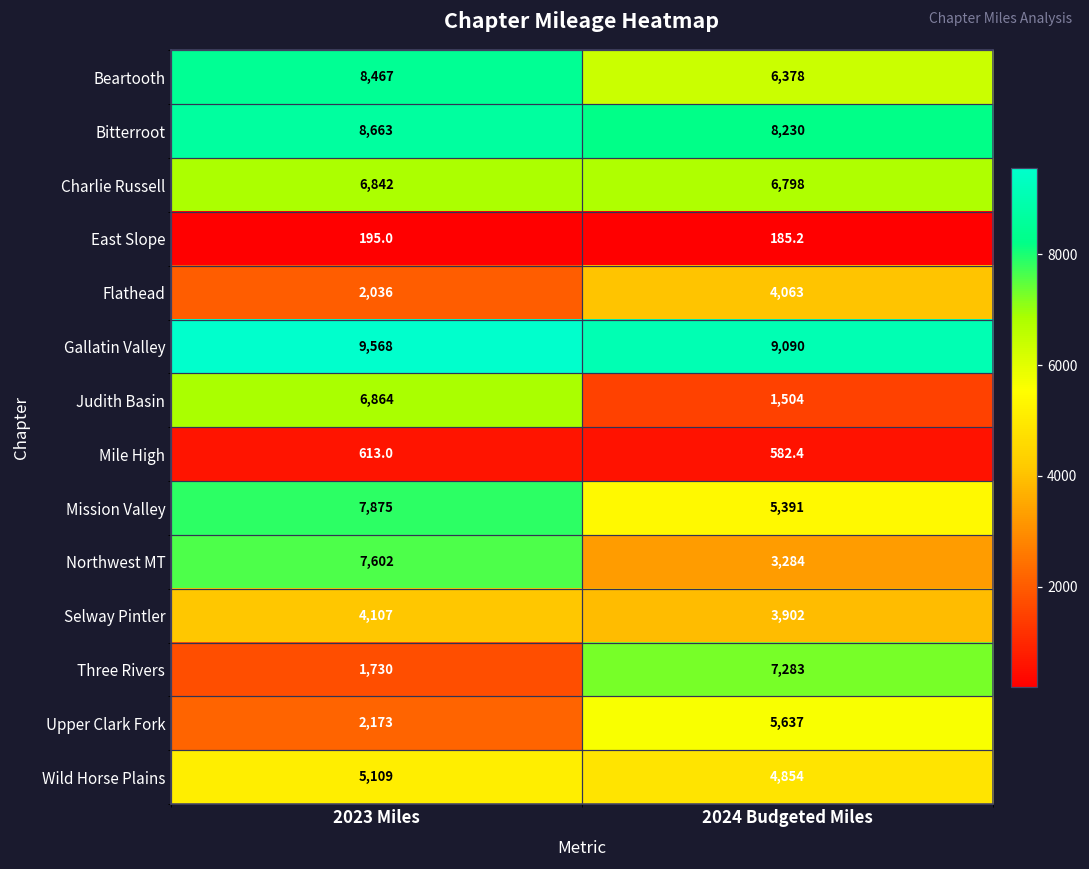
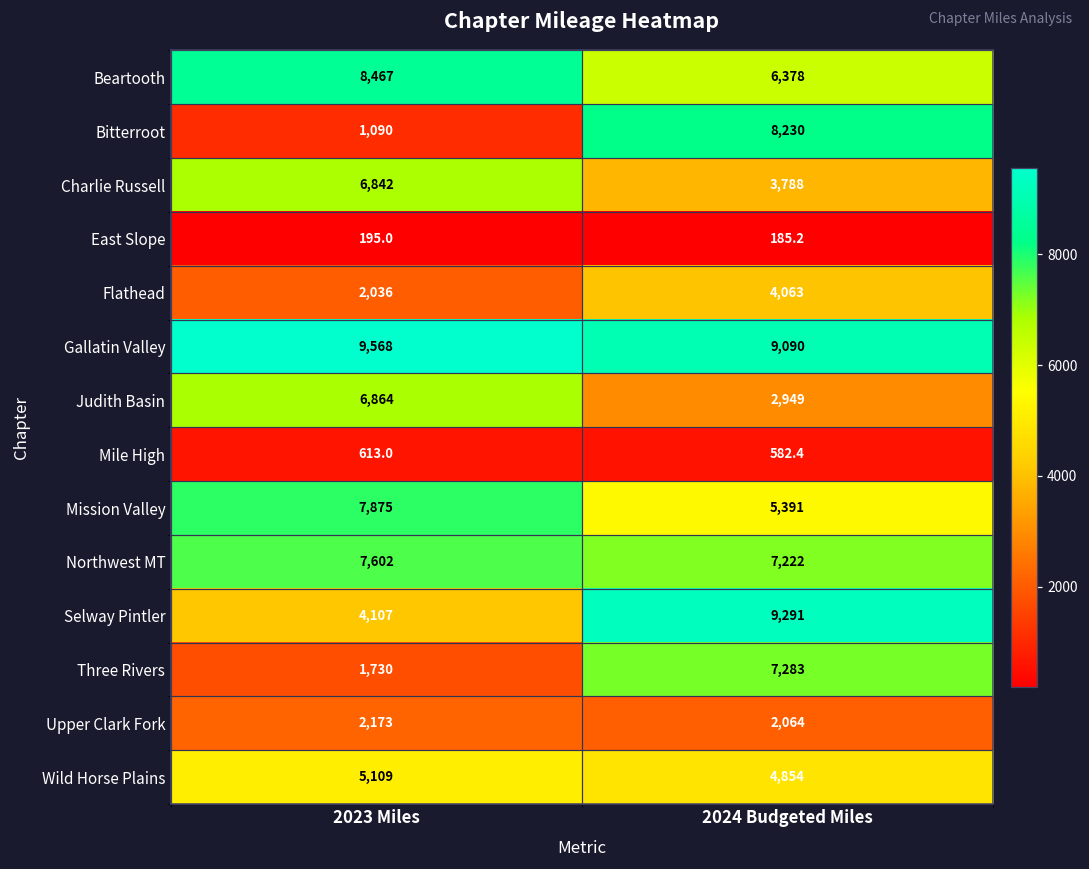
Bitterroot, 2023 Miles: 8,663 -> 1,090
Charlie Russell, 2024 Budgeted Miles: 6,798 -> 3,788
Judith Basin, 2024 Budgeted Miles: 1,504 -> 2,949
Northwest MT, 2024 Budgeted Miles: 3,284 -> 7,222
Selway Pintler, 2024 Budgeted Miles: 3,902 -> 9,291
Upper Clark Fork, 2024 Budgeted Miles: 5,637 -> 2,064
